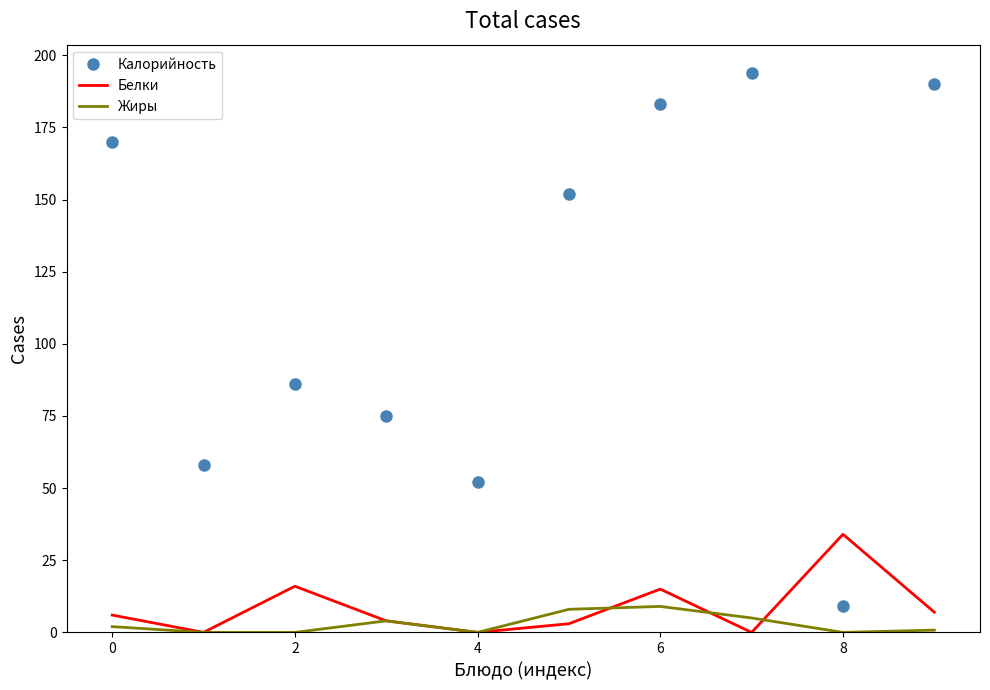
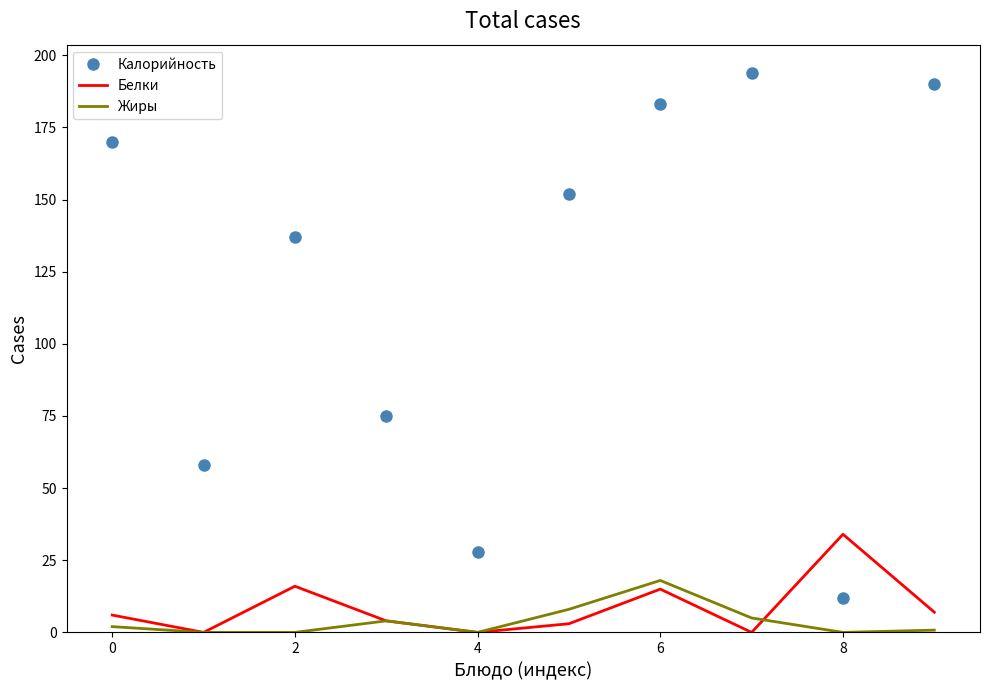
Калорийность, 2: 86 -> 137
Калорийность, 4: 52 -> 28
Жиры, 6: 9 -> 18
Калорийность, 8: 9 -> 12
